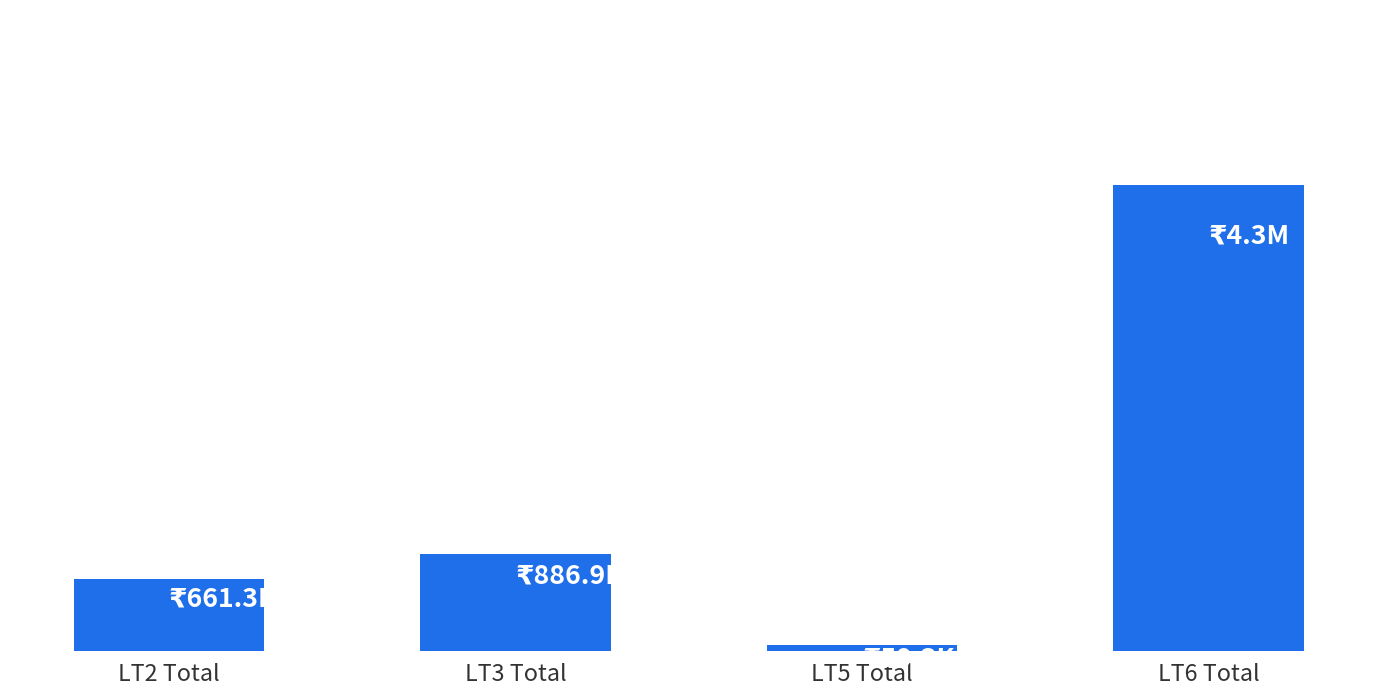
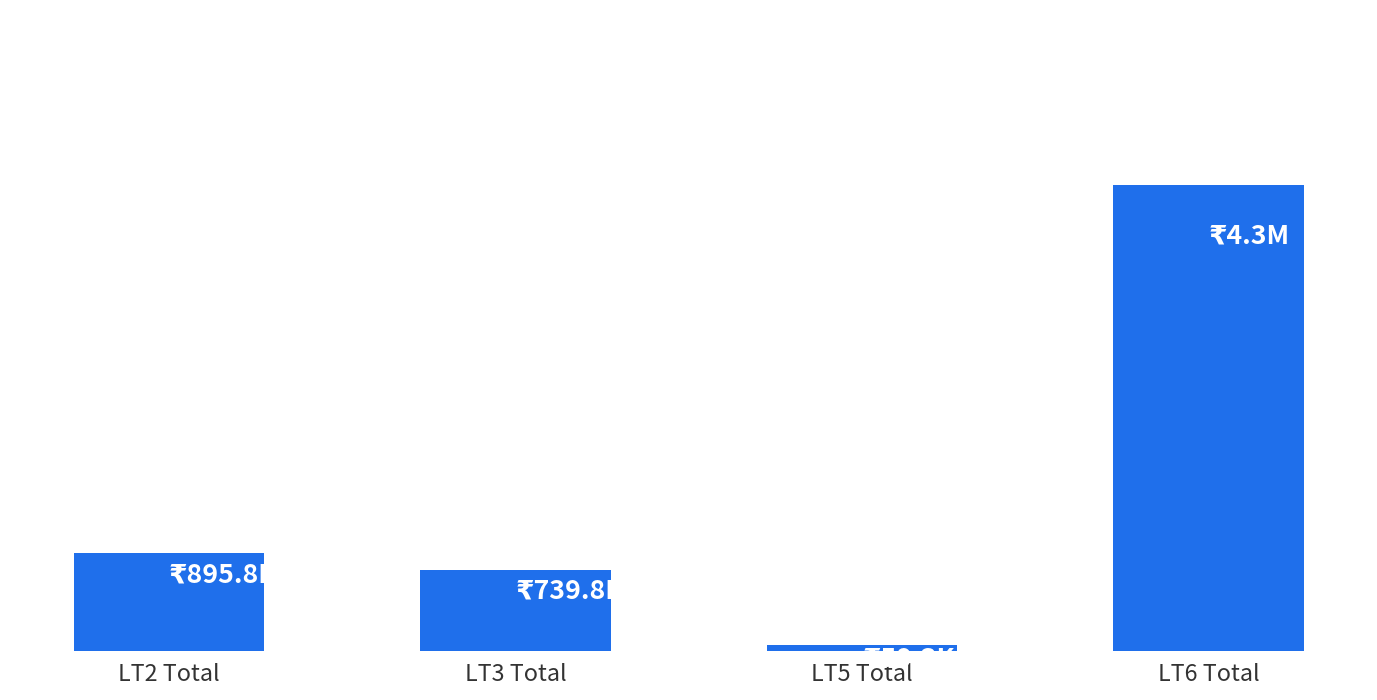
LT2 Total: 661.3K -> 895.8K
LT3 Total: 886.9K -> 739.8K
